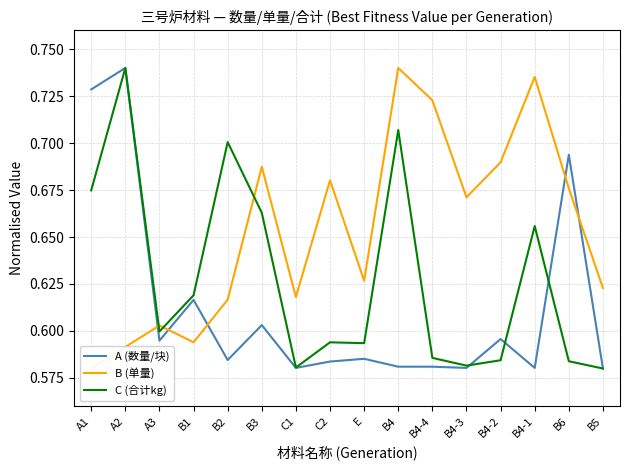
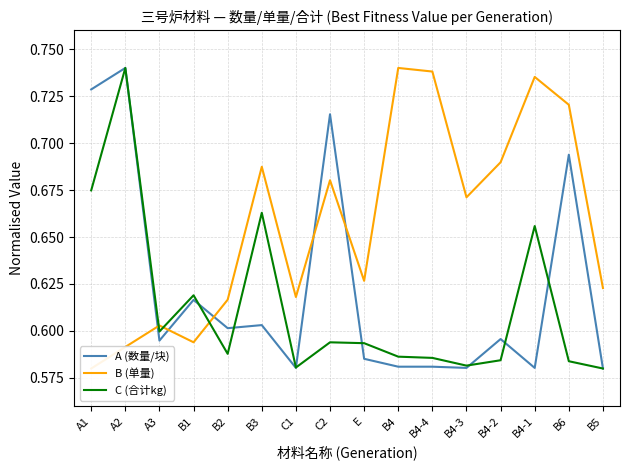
A (数量/块), B2: 0.585 -> 0.601
C (合计kg), B2: 0.701 -> 0.588
A (数量/块), C2: 0.584 -> 0.715
C (合计kg), B4: 0.707 -> 0.586
B (单量), B4-4: 0.723 -> 0.738
B (单量), B6: 0.676 -> 0.720
